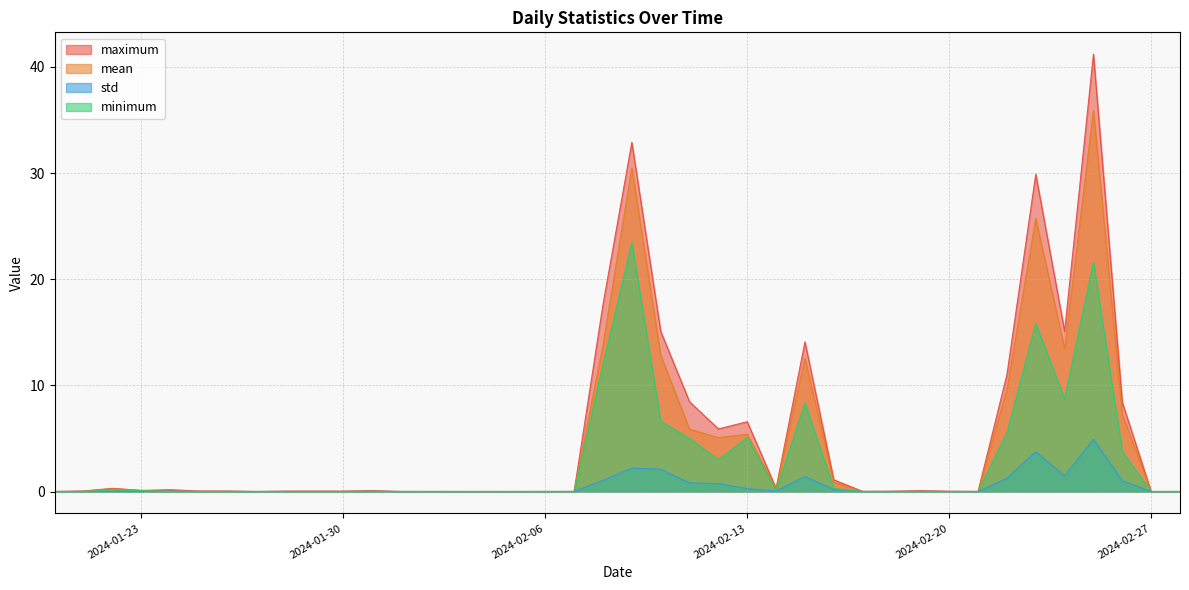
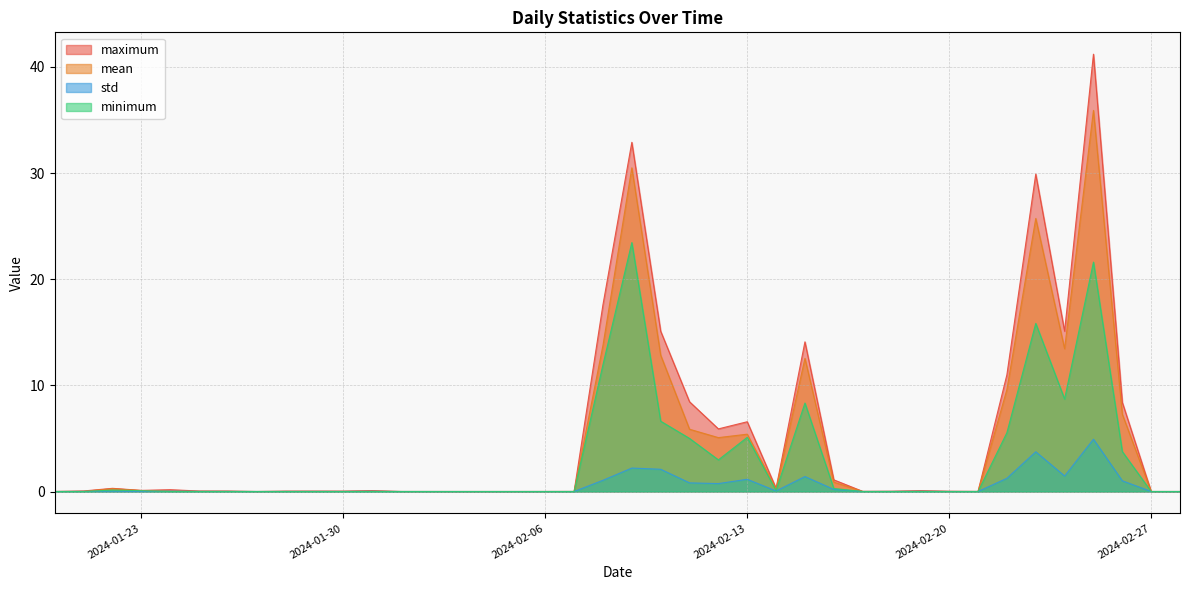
std, 2024-02-13: 0.3 -> 1.2
